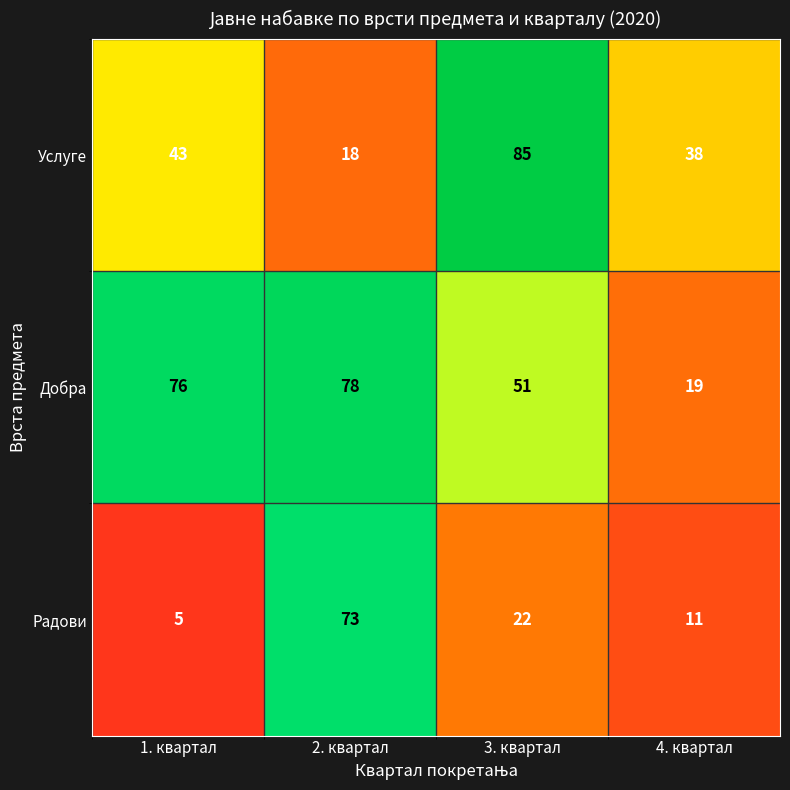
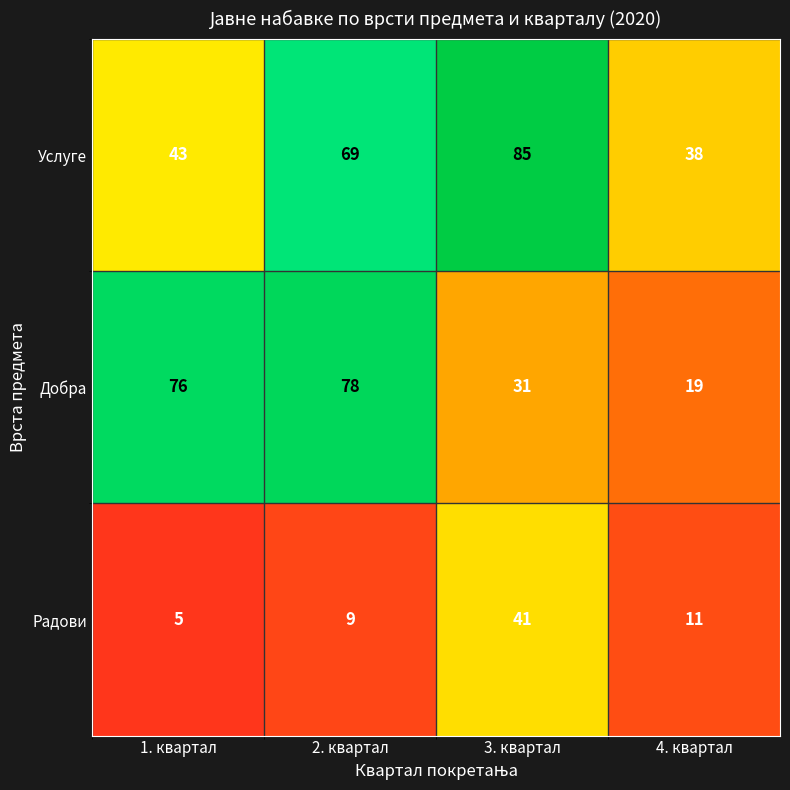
Услуге, 2. квартал: 18 -> 69
Добра, 3. квартал: 51 -> 31
Радови, 2. квартал: 73 -> 9
Радови, 3. квартал: 22 -> 41
